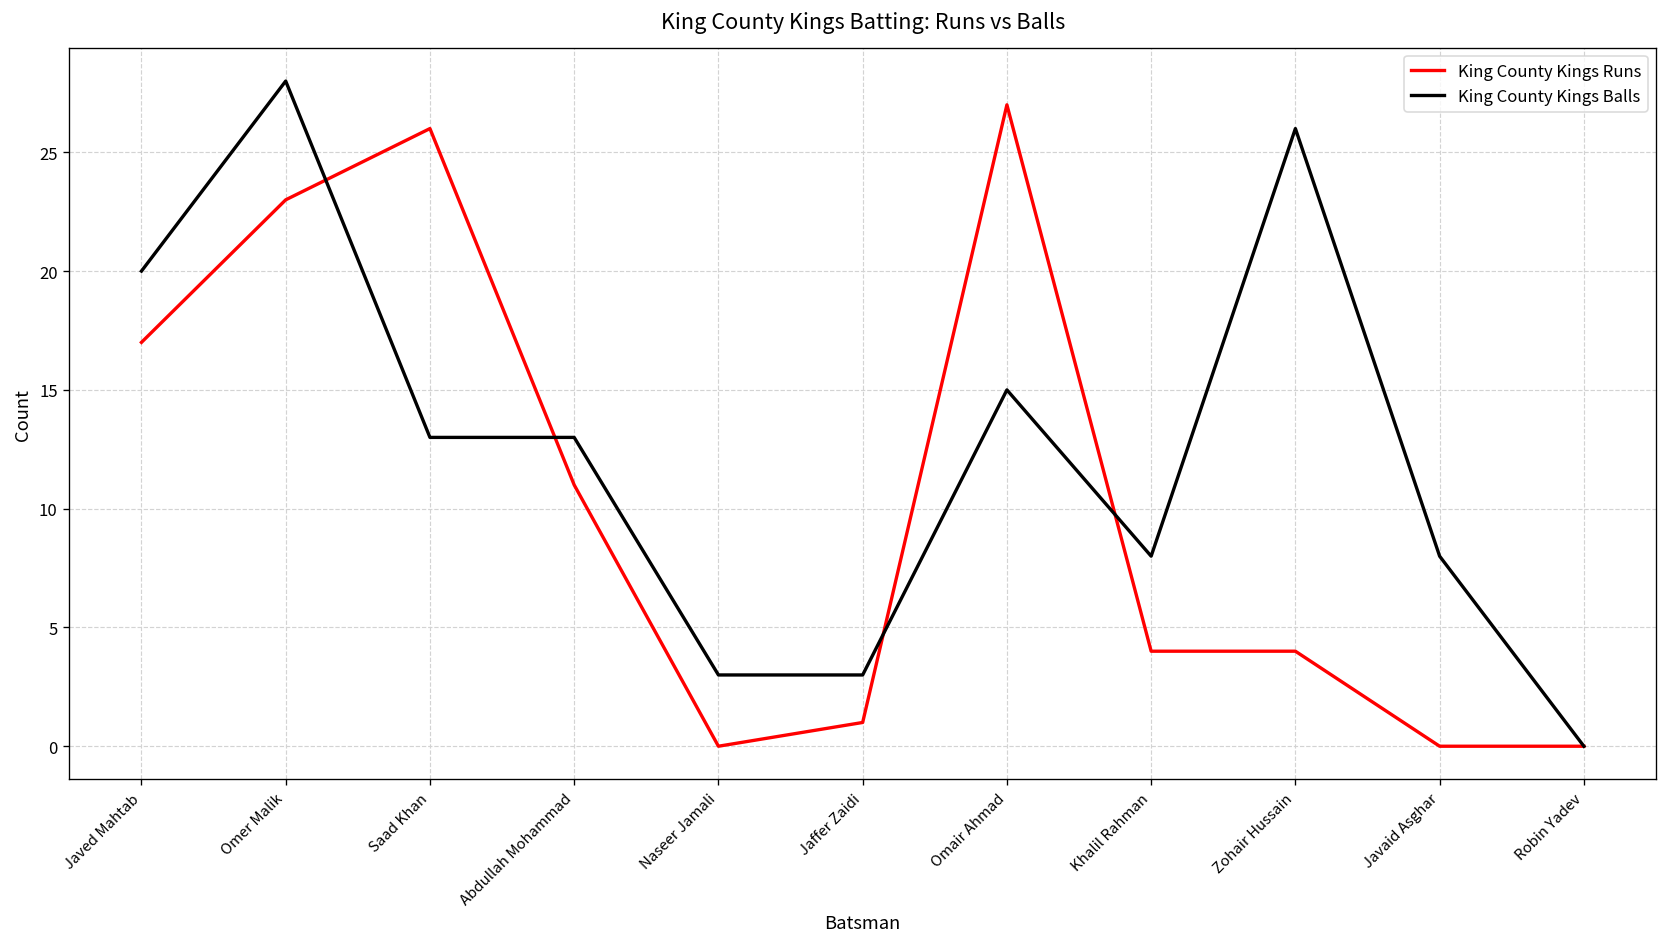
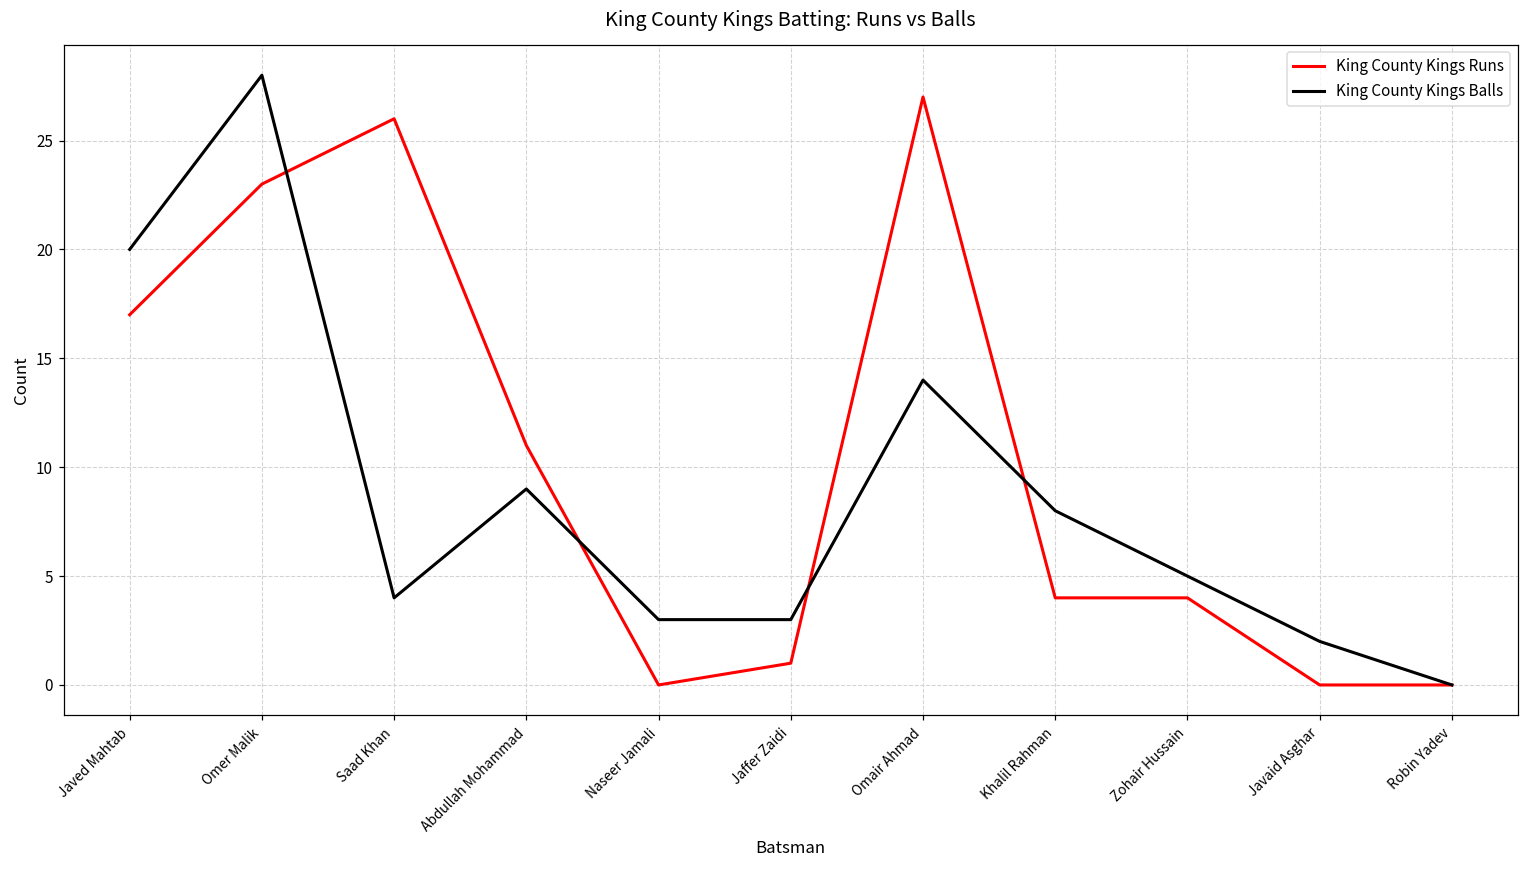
King County Kings Balls, Saad Khan: 13 -> 4
King County Kings Balls, Abdullah Mohammad: 13 -> 9
King County Kings Balls, Omair Ahmad: 15 -> 14
King County Kings Balls, Zohair Hussain: 26 -> 5
King County Kings Balls, Javaid Asghar: 8 -> 2
